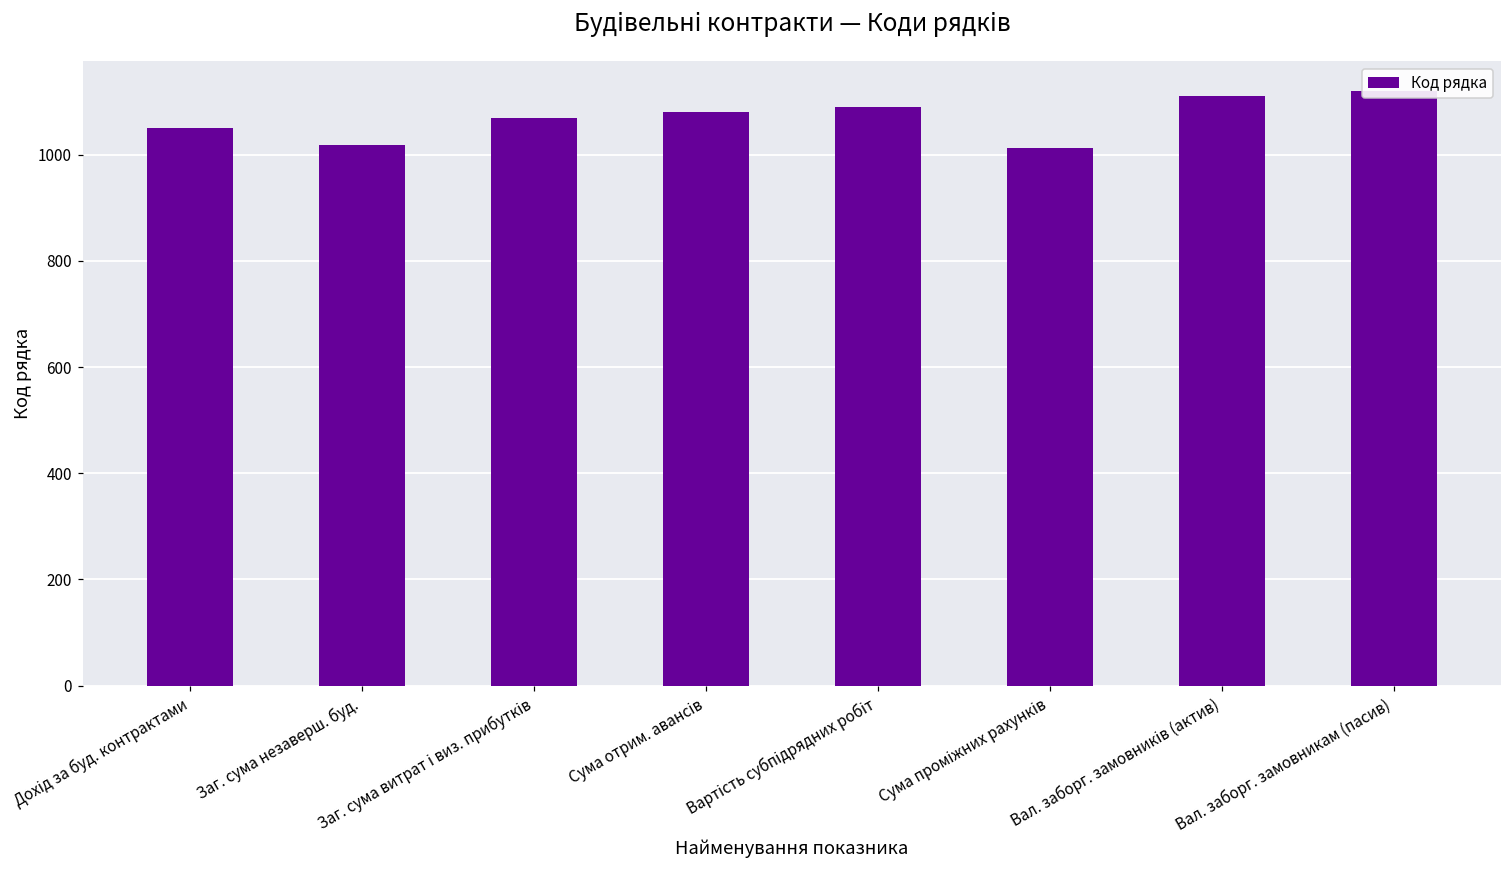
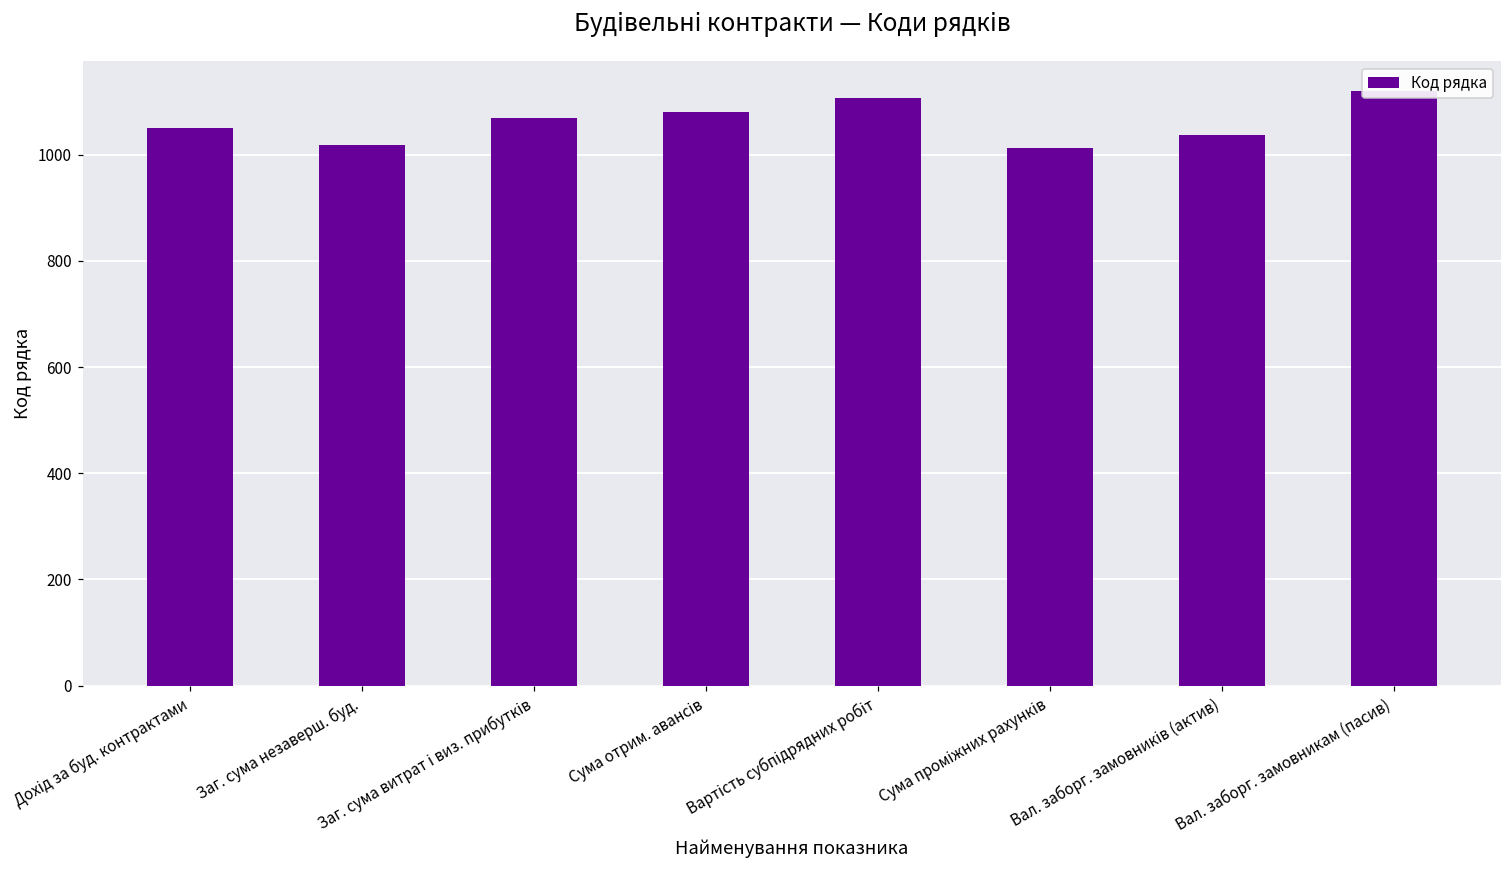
Вартість субпідрядних робіт: 1090 -> 1110
Вал. заборг. замовників (актив): 1110 -> 1040
